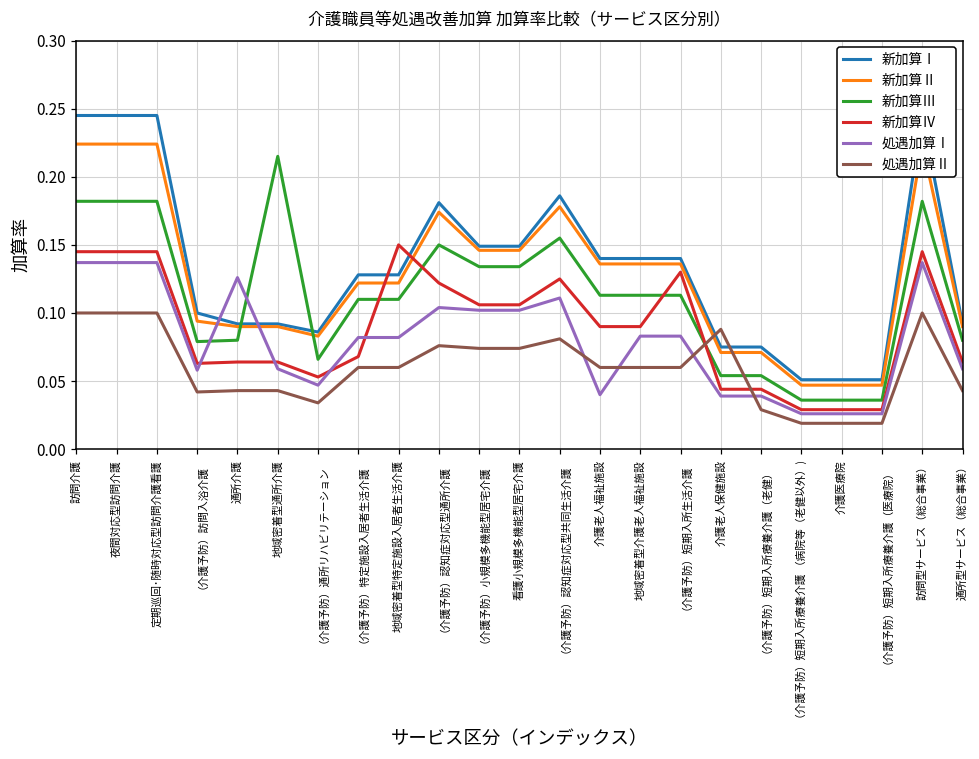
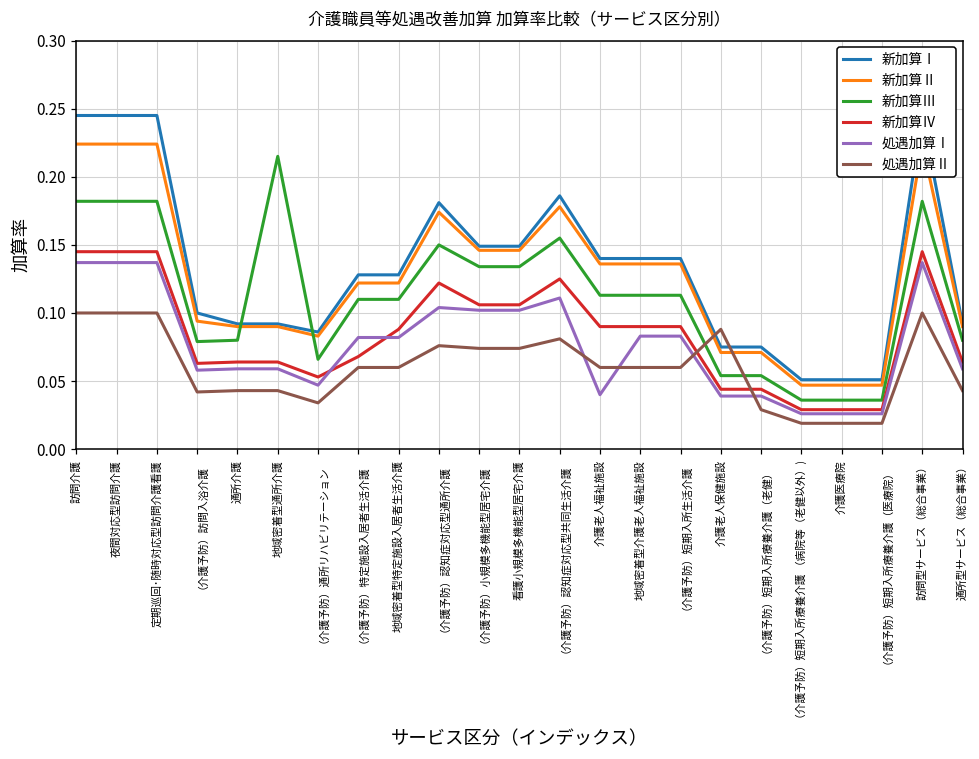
処遇加算Ⅰ, 通所介護: 0.126 -> 0.059
新加算Ⅳ, 地域密着型特定施設入居者生活介護: 0.150 -> 0.088
新加算Ⅳ, （介護予防）短期入所生活介護: 0.13 -> 0.09
